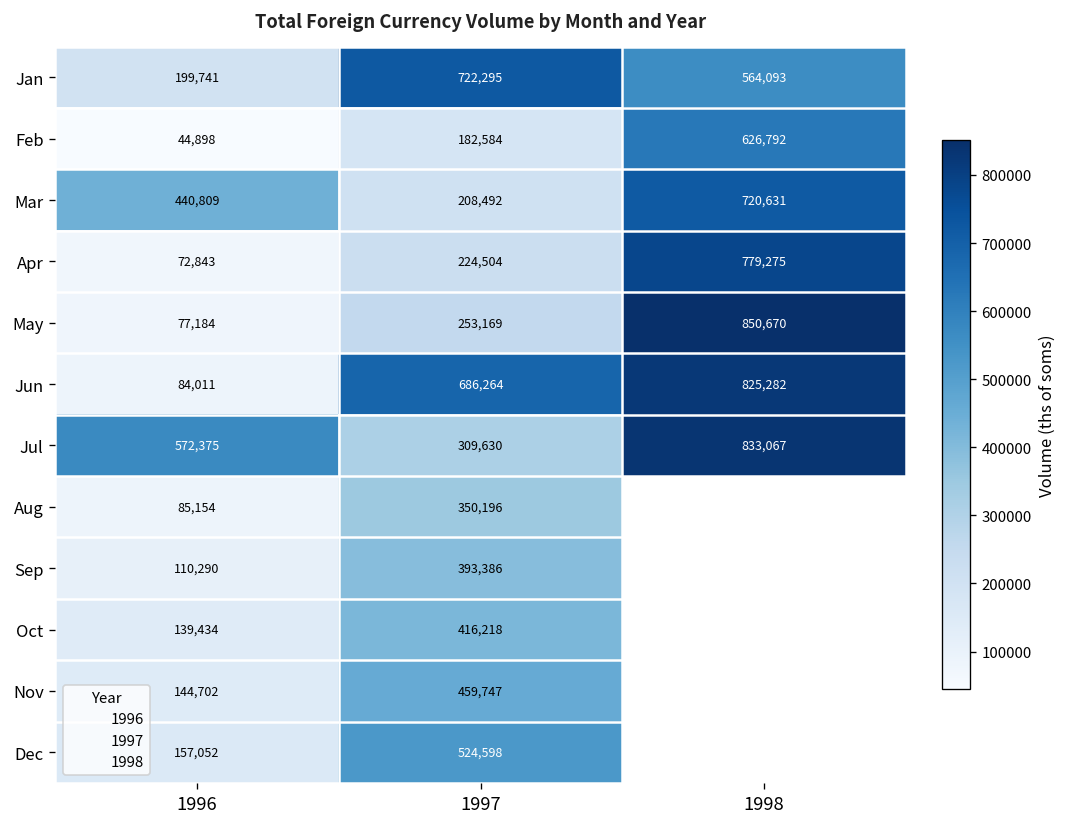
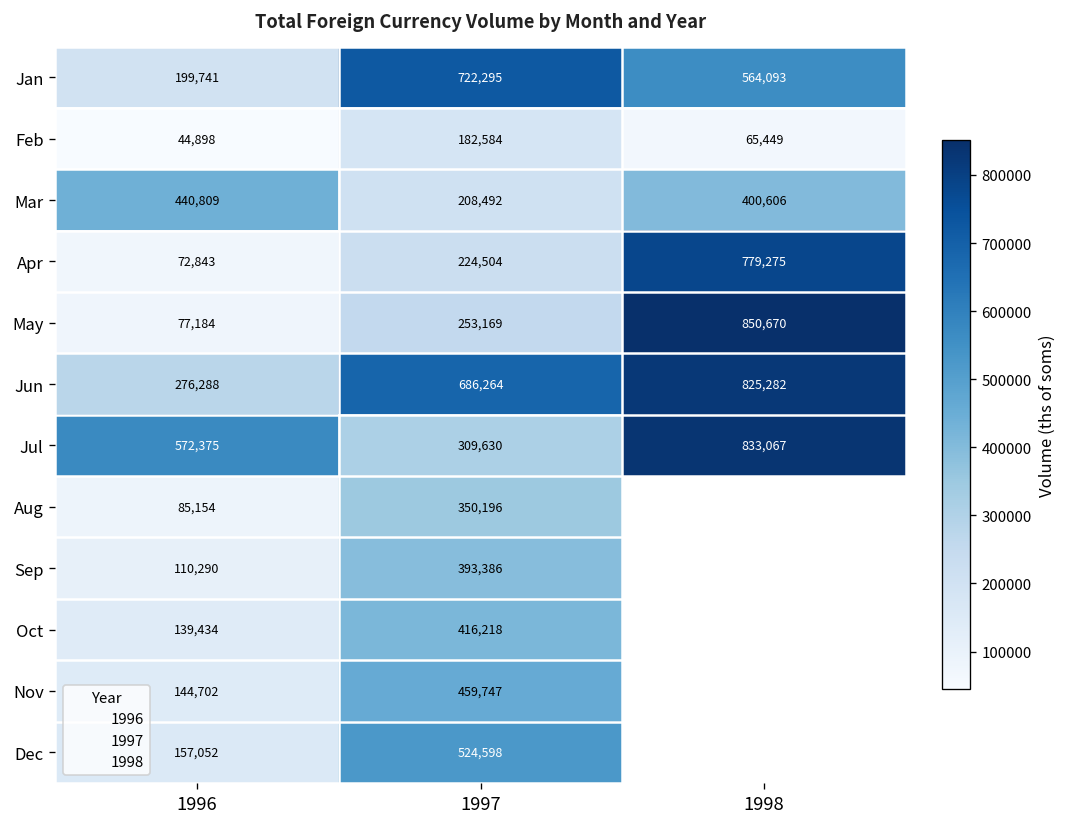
Feb, 1998: 626,792 -> 65,449
Mar, 1998: 720,631 -> 400,606
Jun, 1996: 84,011 -> 276,288
